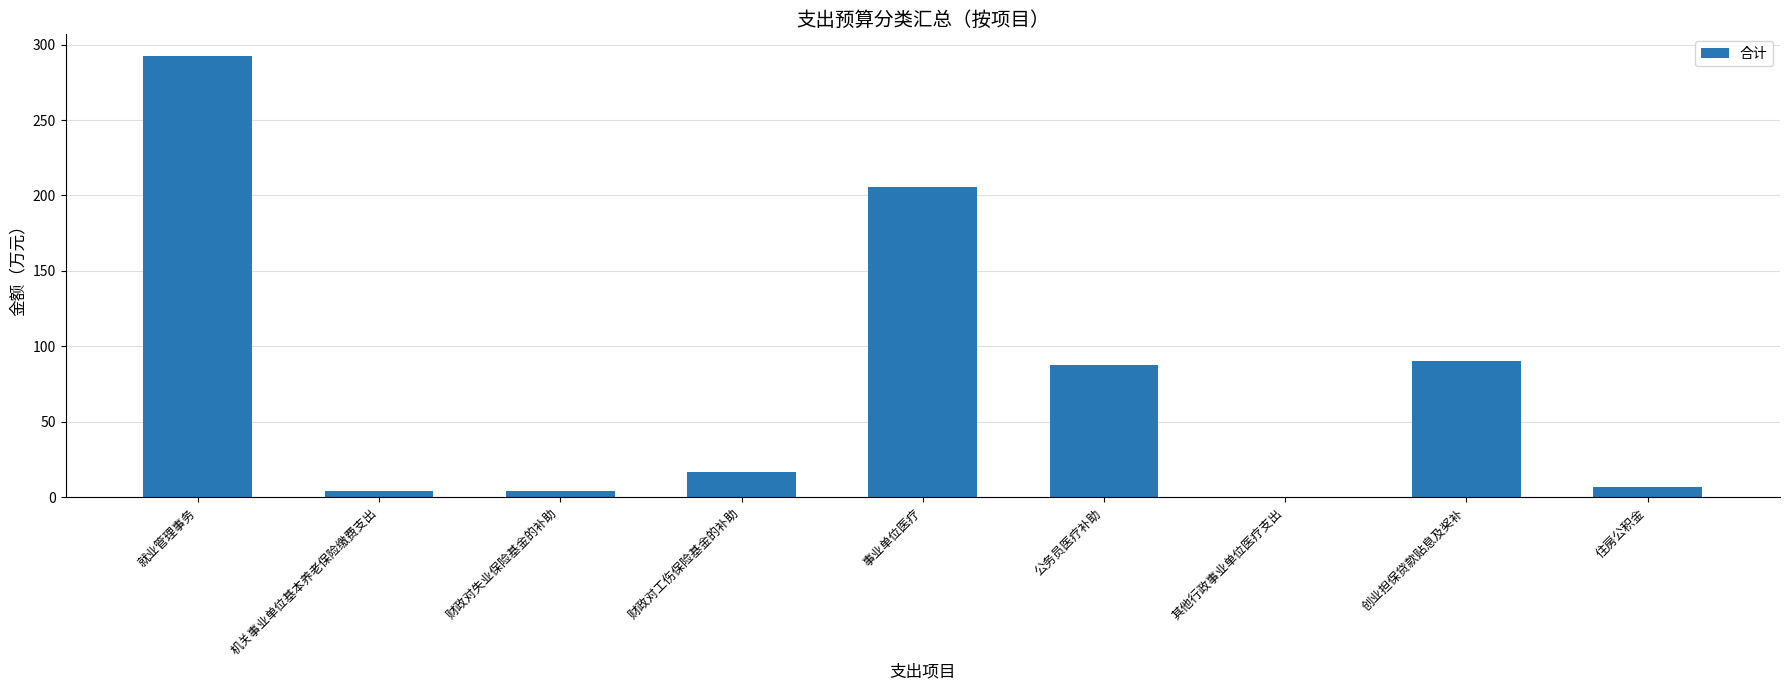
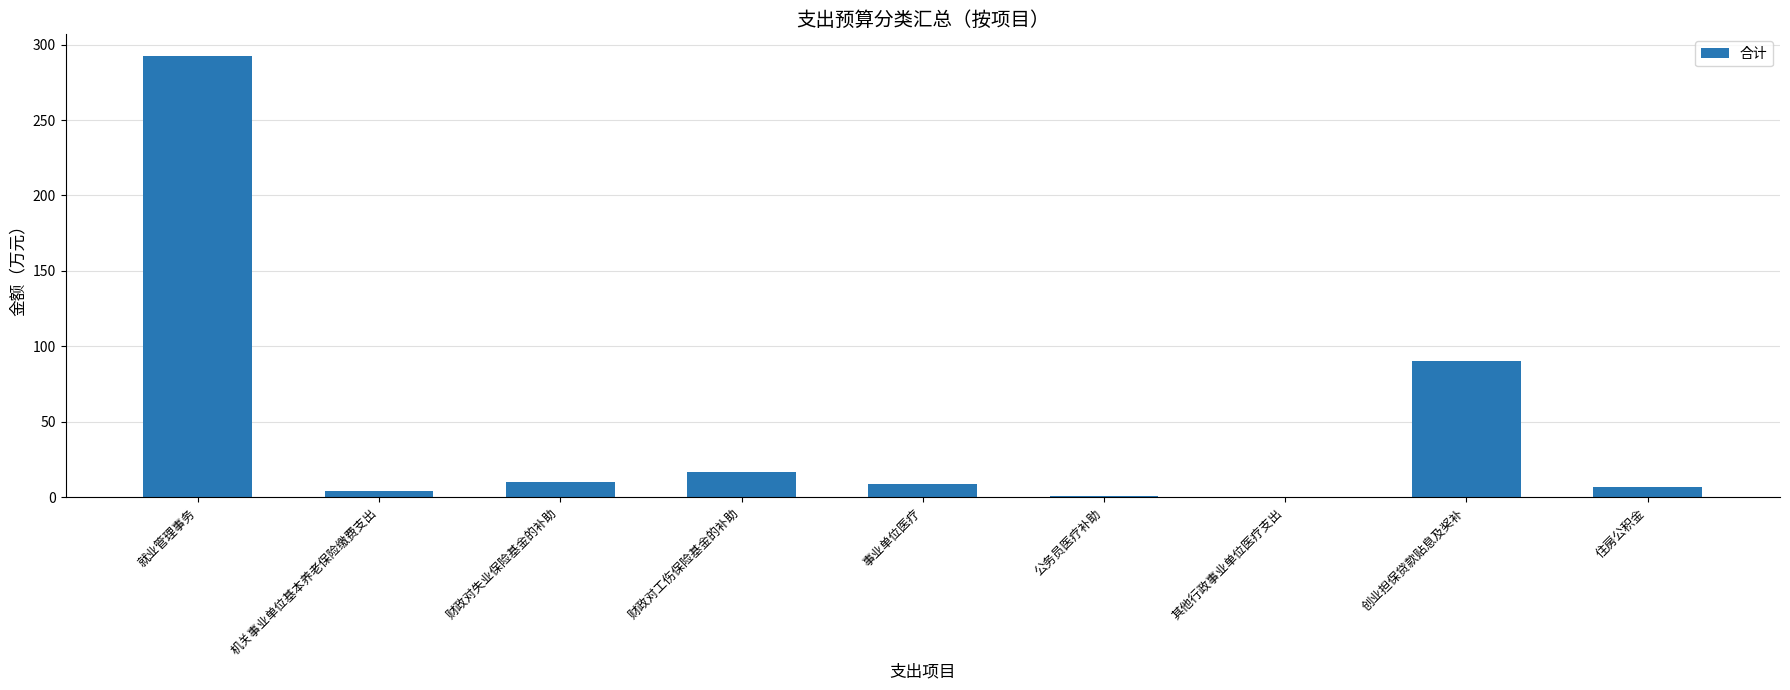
财政对失业保险基金的补助: 4 -> 10
事业单位医疗: 206 -> 9
公务员医疗补助: 88 -> 1
